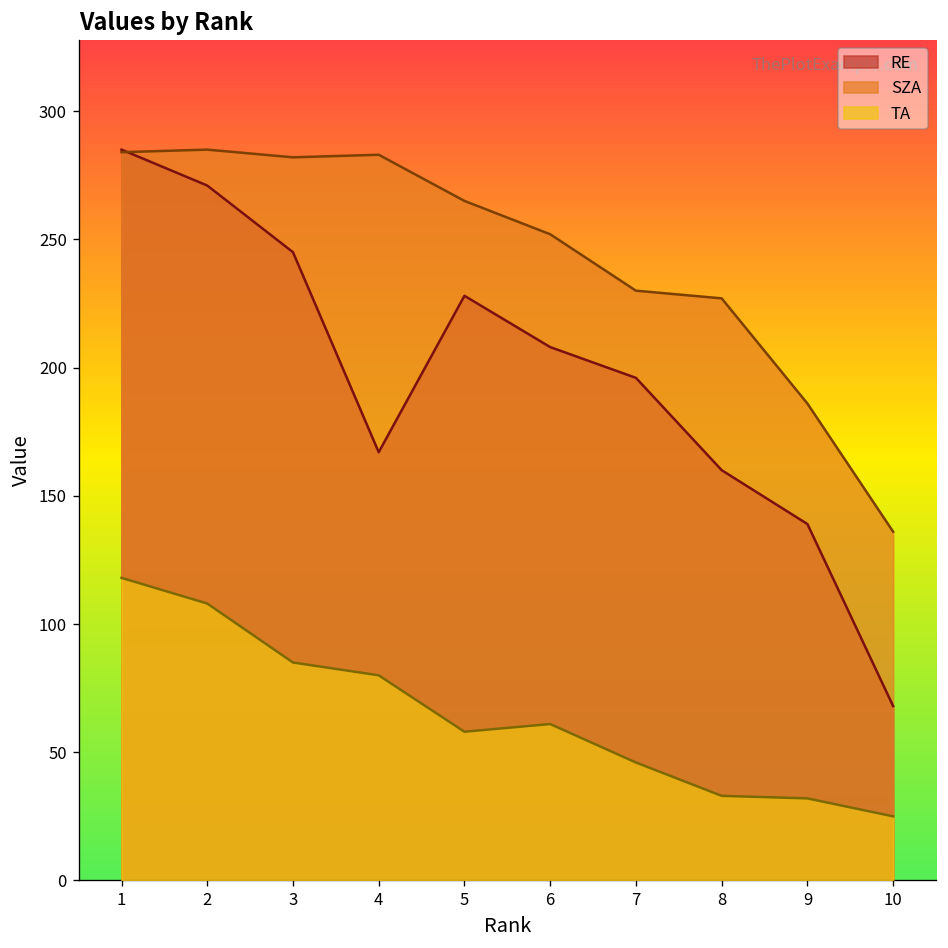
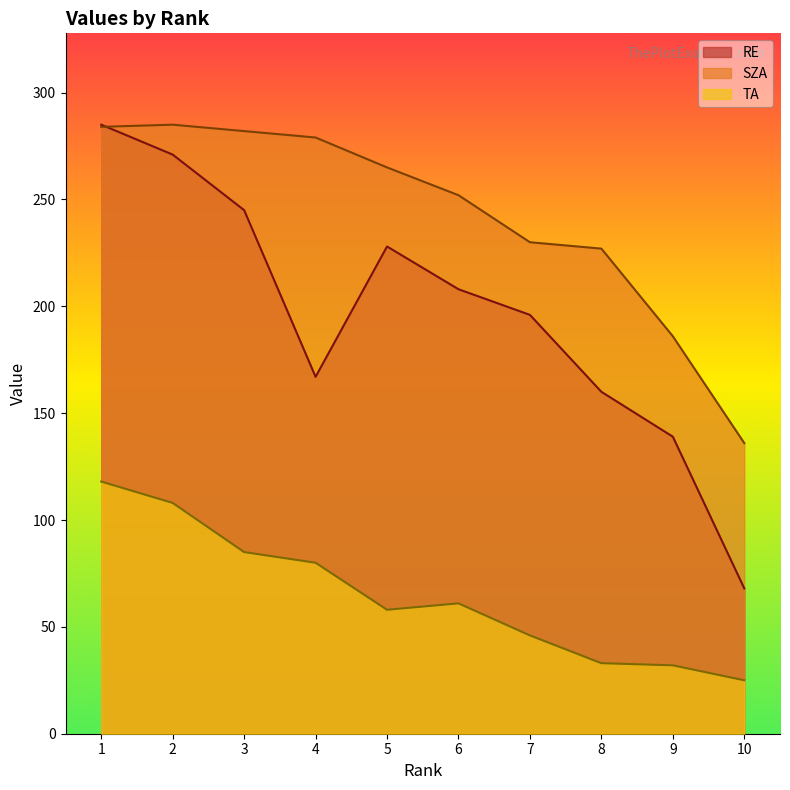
SZA, 4: 283 -> 279
